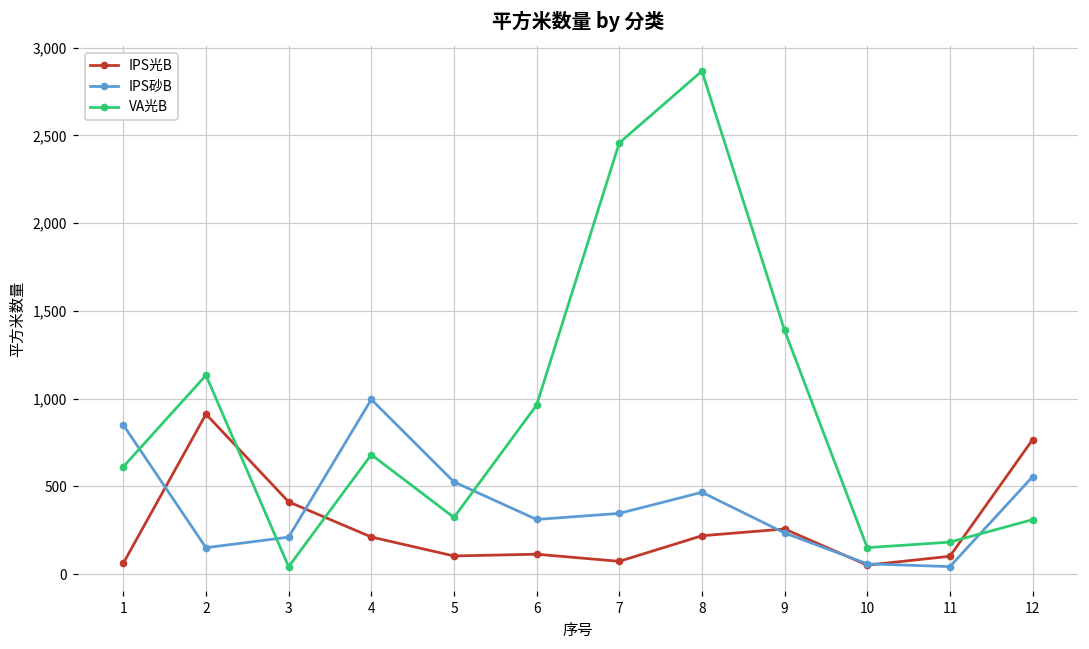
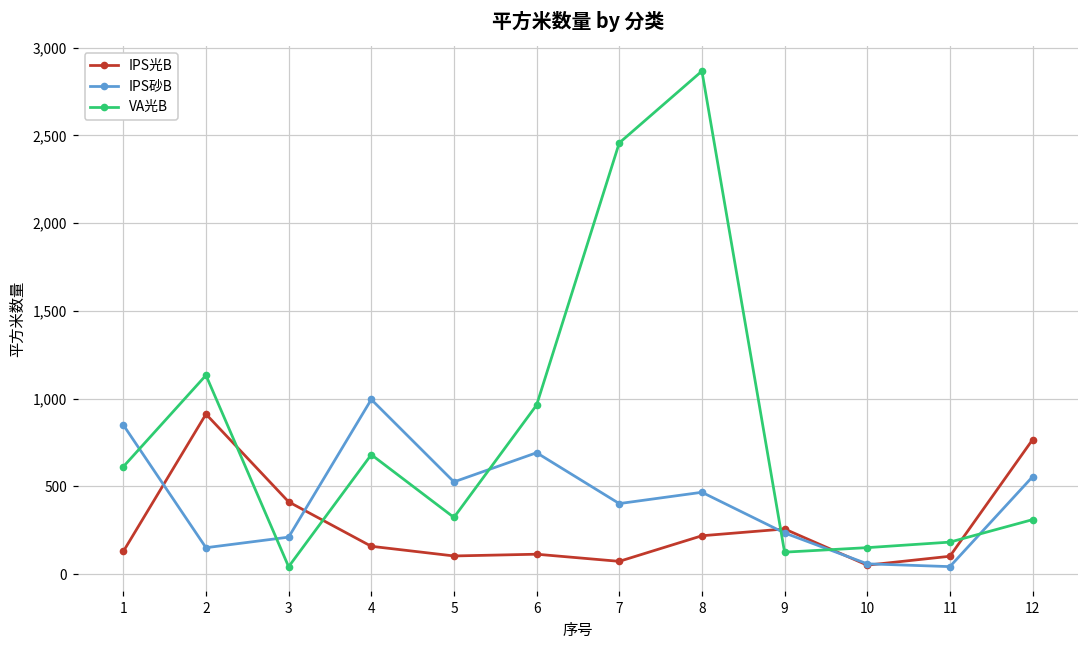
IPS光B, 1: 60 -> 130
IPS光B, 4: 210 -> 160
IPS砂B, 6: 310 -> 690
IPS砂B, 7: 350 -> 400
VA光B, 9: 1,390 -> 130
